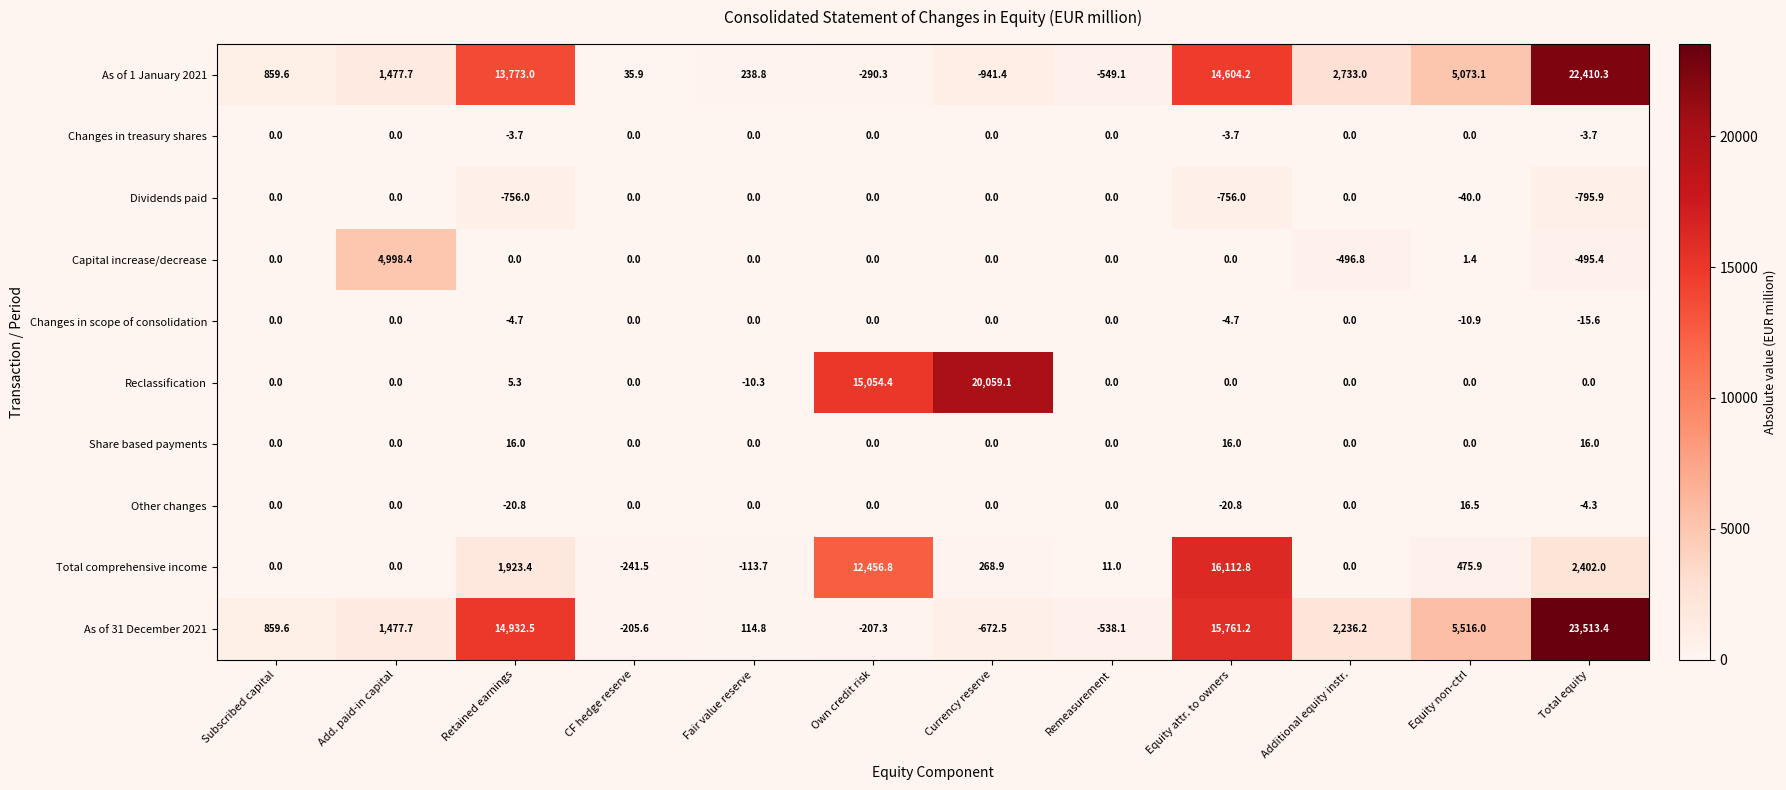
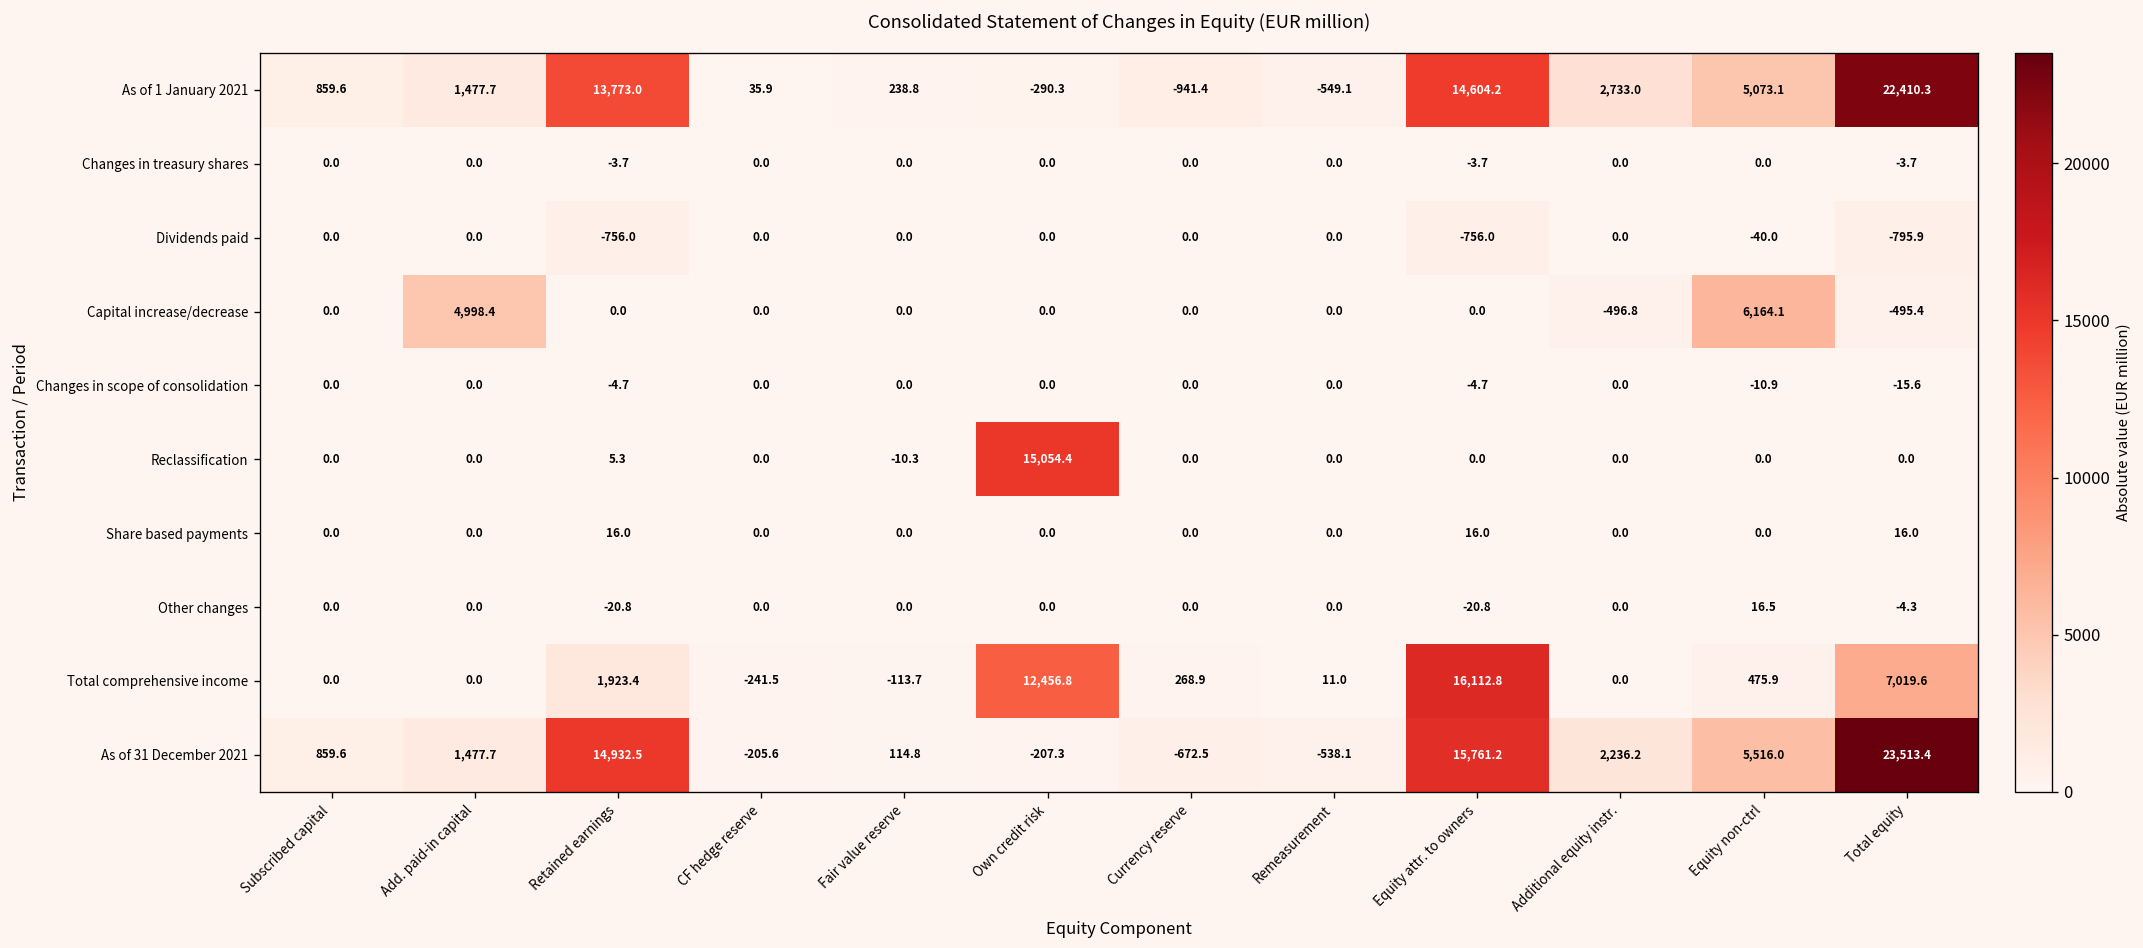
Capital increase/decrease, Equity non-ctrl: 1.4 -> 6,164.1
Reclassification, Currency reserve: 20,059.1 -> 0.0
Total comprehensive income, Total equity: 2,402.0 -> 7,019.6
